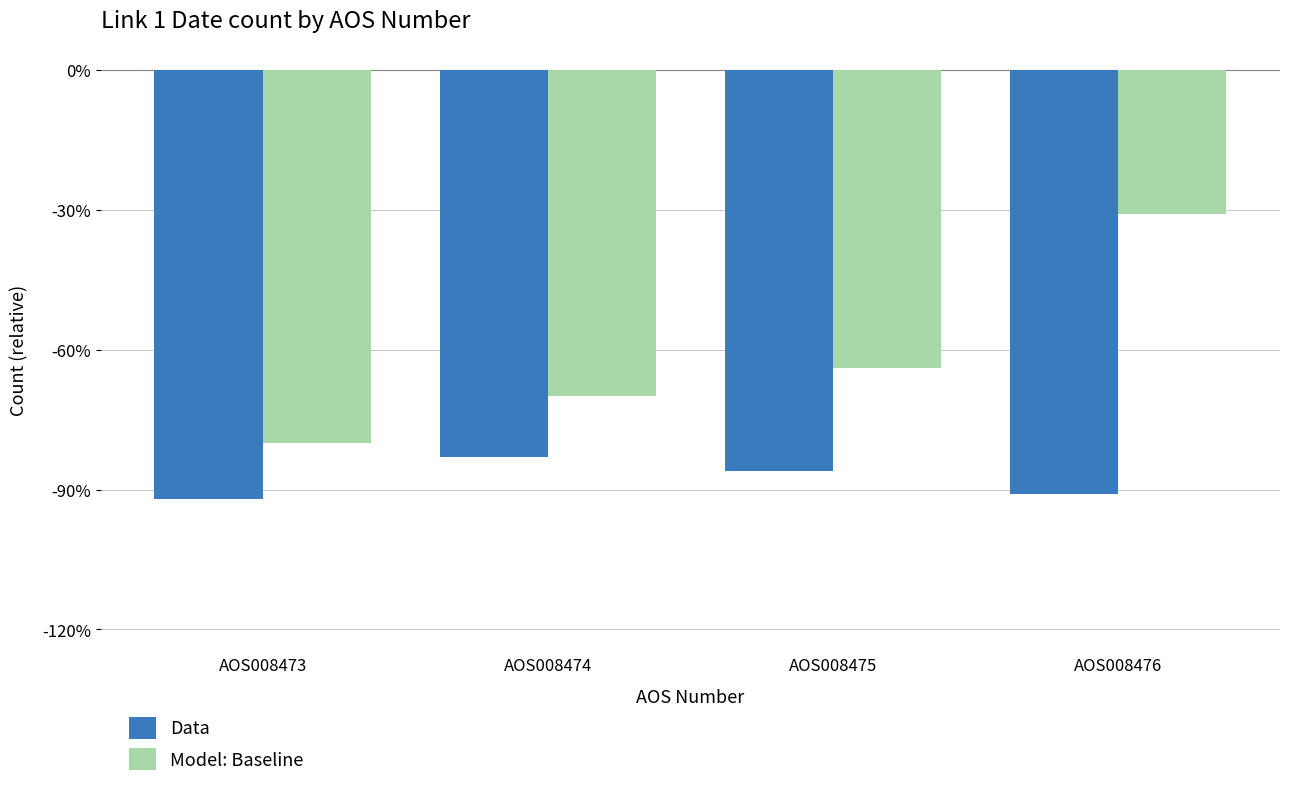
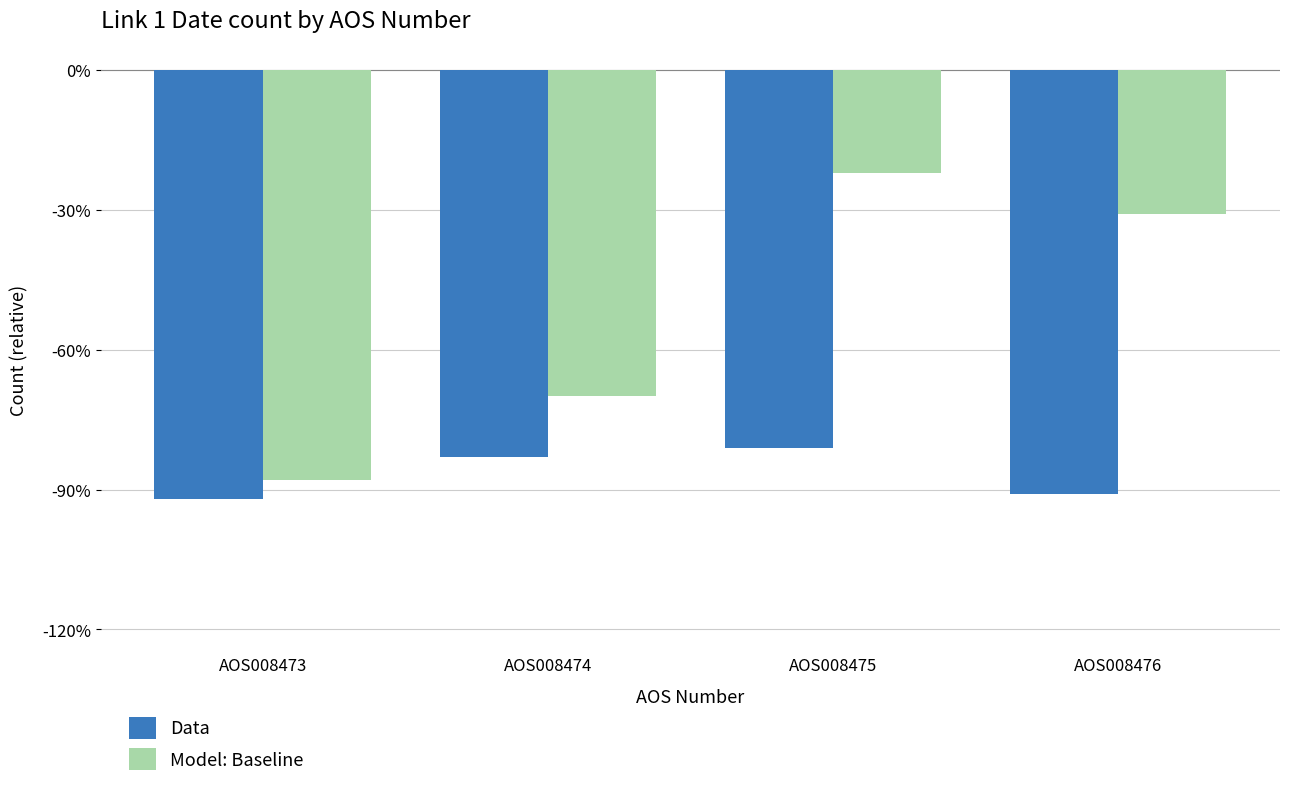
Model: Baseline, AOS008473: -80% -> -88%
Data, AOS008475: -86% -> -81%
Model: Baseline, AOS008475: -64% -> -22%
